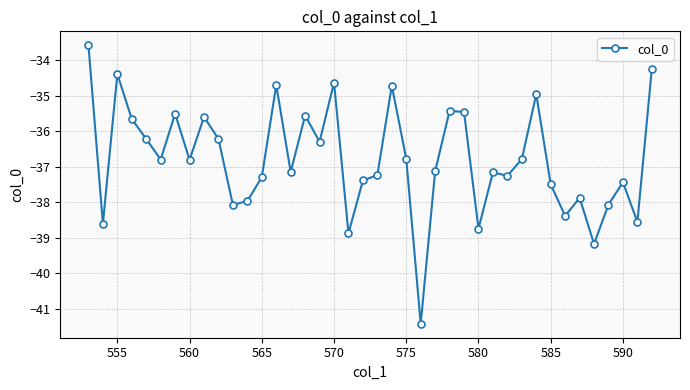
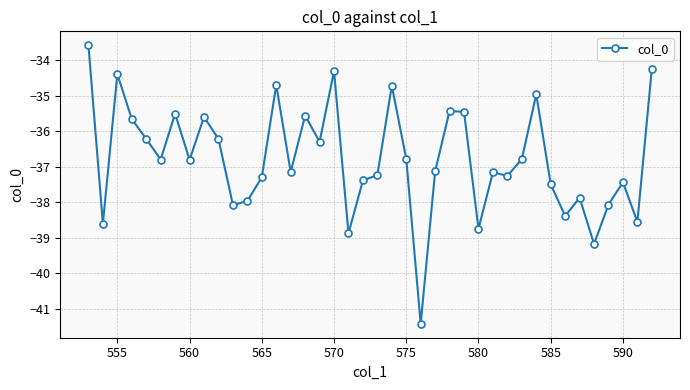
570: -34.6 -> -34.3
